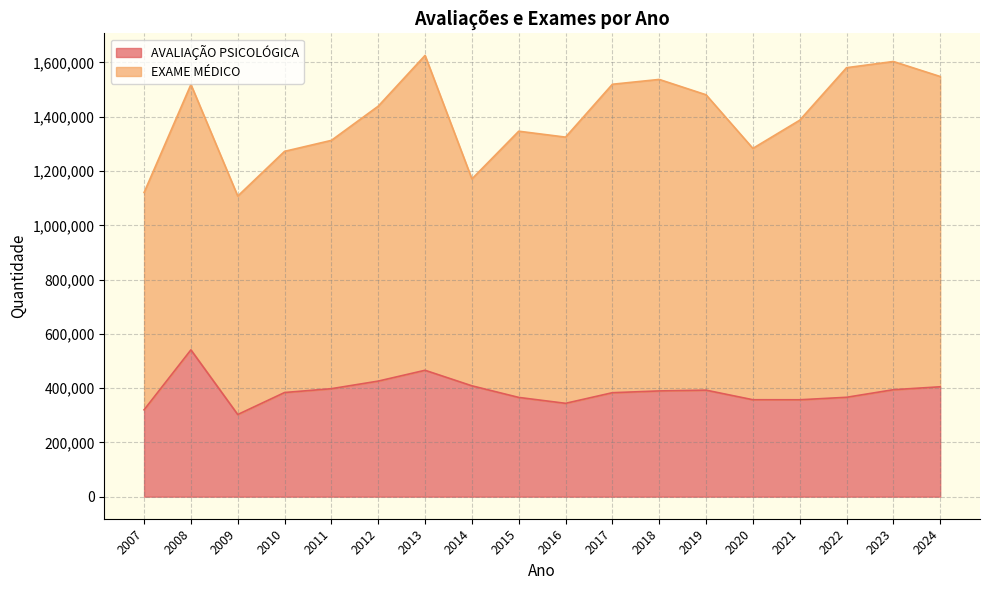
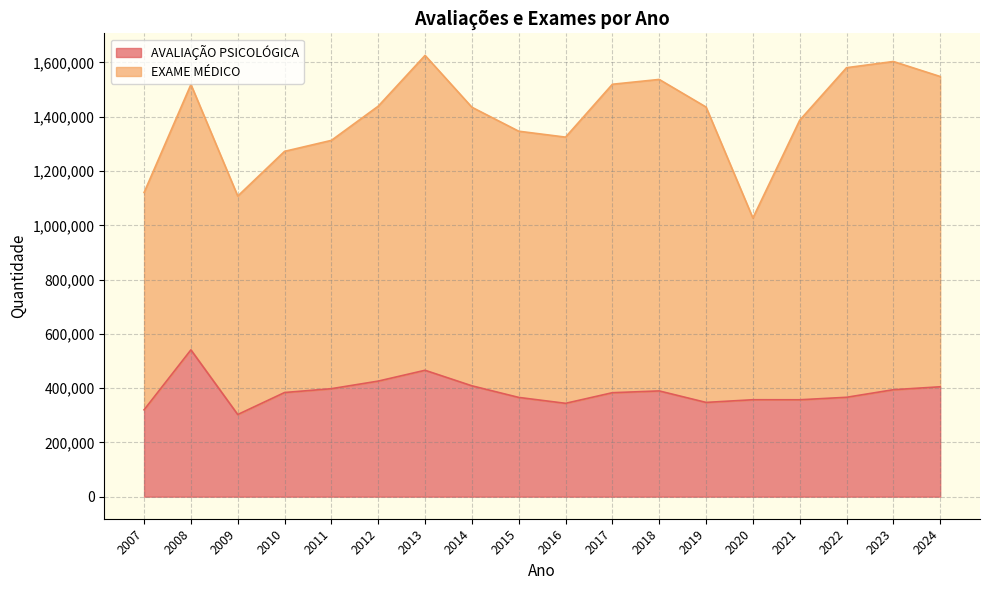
EXAME MÉDICO, 2014: 760,000 -> 1,030,000
AVALIAÇÃO PSICOLÓGICA, 2019: 390,000 -> 350,000
EXAME MÉDICO, 2020: 930,000 -> 670,000
